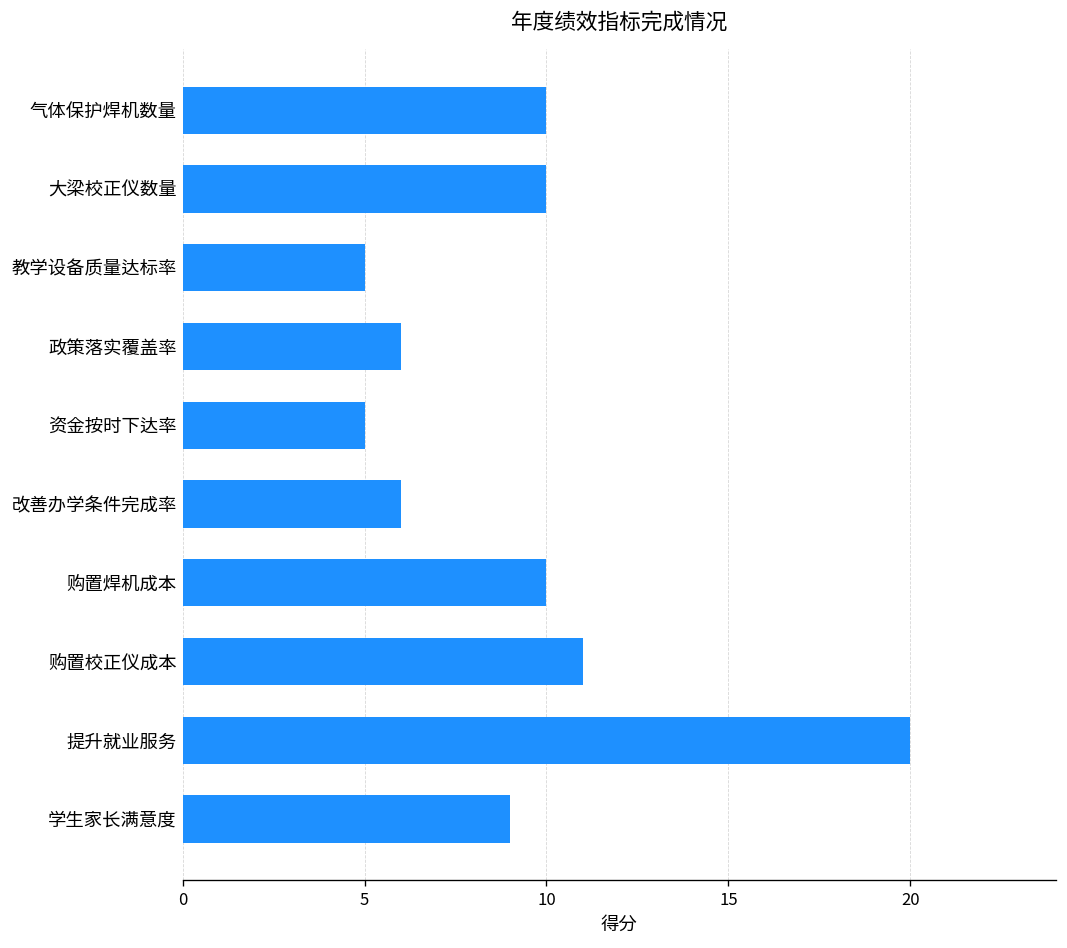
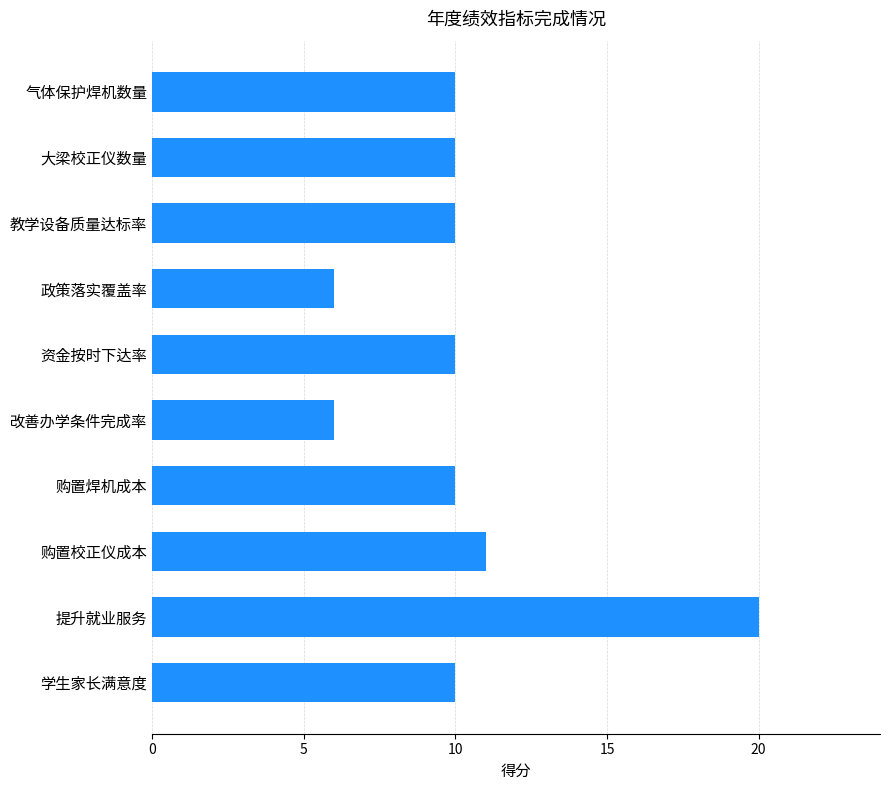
教学设备质量达标率: 5 -> 10
资金按时下达率: 5 -> 10
学生家长满意度: 9 -> 10
